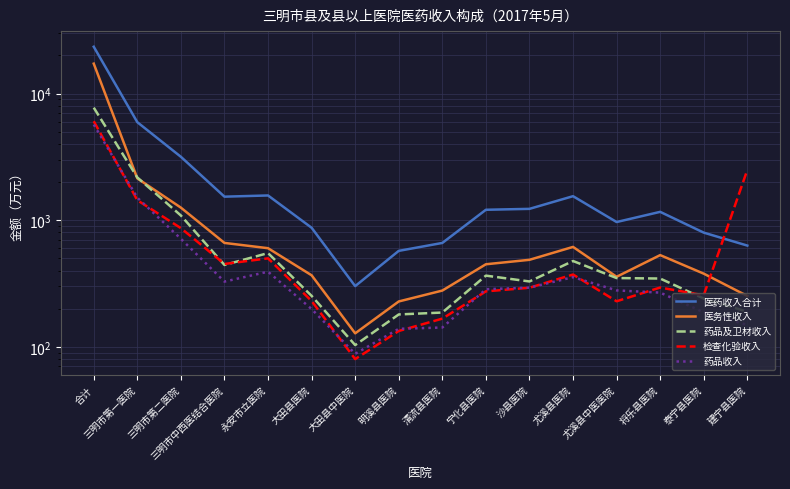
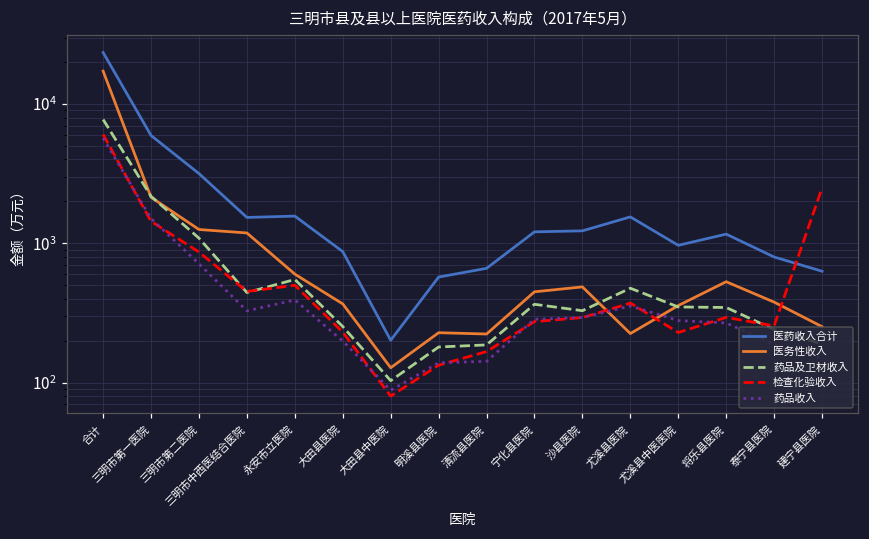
医务性收入, 三明市中西医结合医院: 700 -> 1200
医药收入合计, 大田县中医院: 300 -> 200
医务性收入, 清流县医院: 280 -> 220
医务性收入, 尤溪县医院: 600 -> 220
